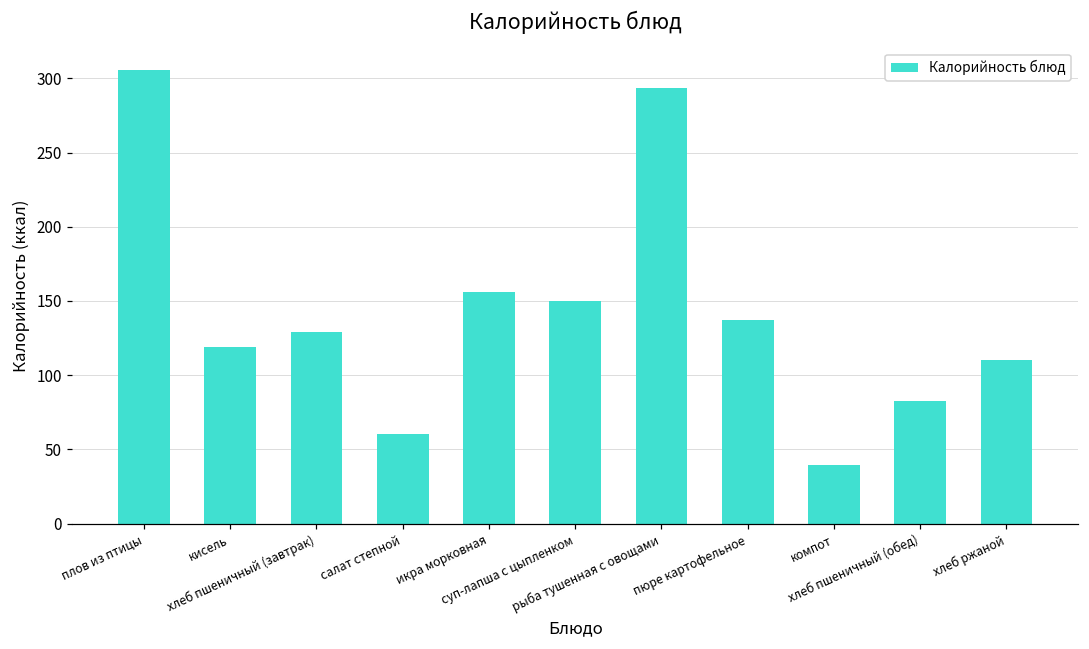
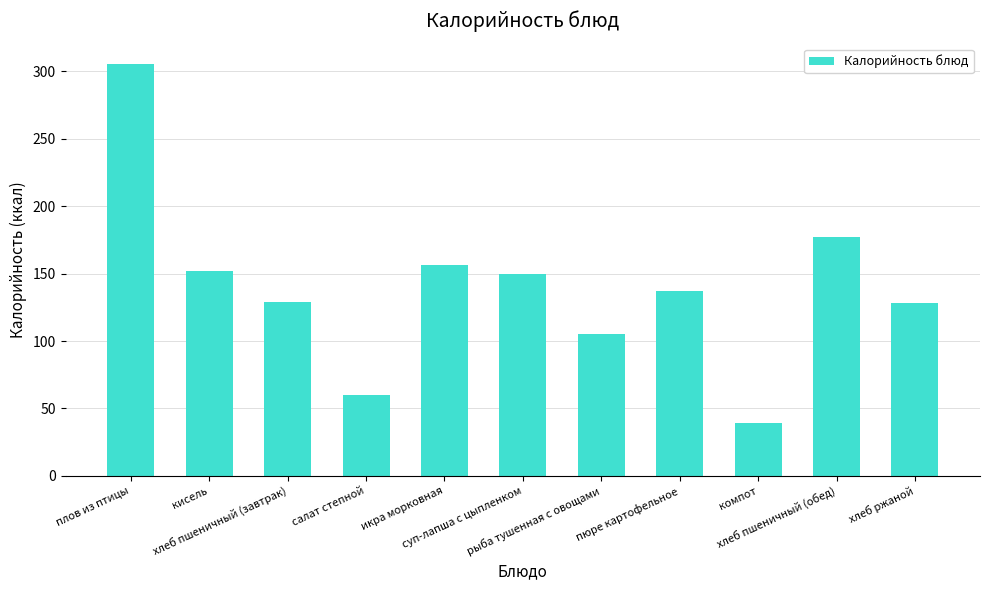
кисель: 119 -> 152
рыба тушенная с овощами: 294 -> 105
хлеб пшеничный (обед): 83 -> 177
хлеб ржаной: 110 -> 128
